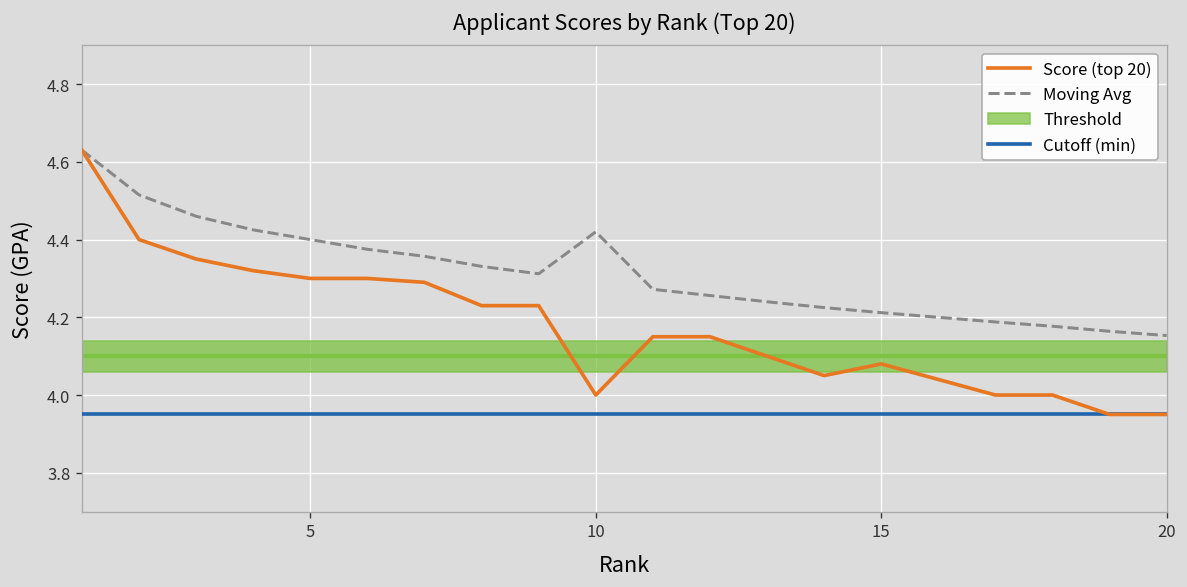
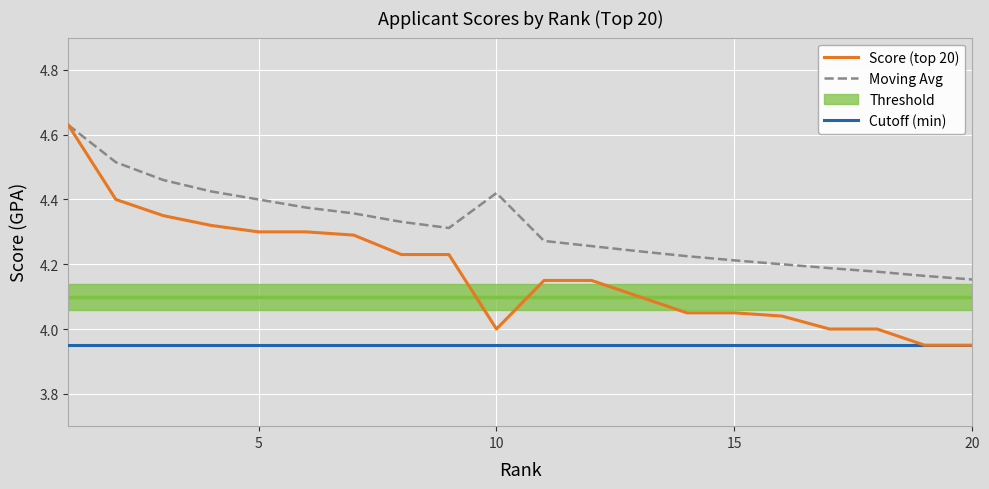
Score (top 20), 15: 4.08 -> 4.05
